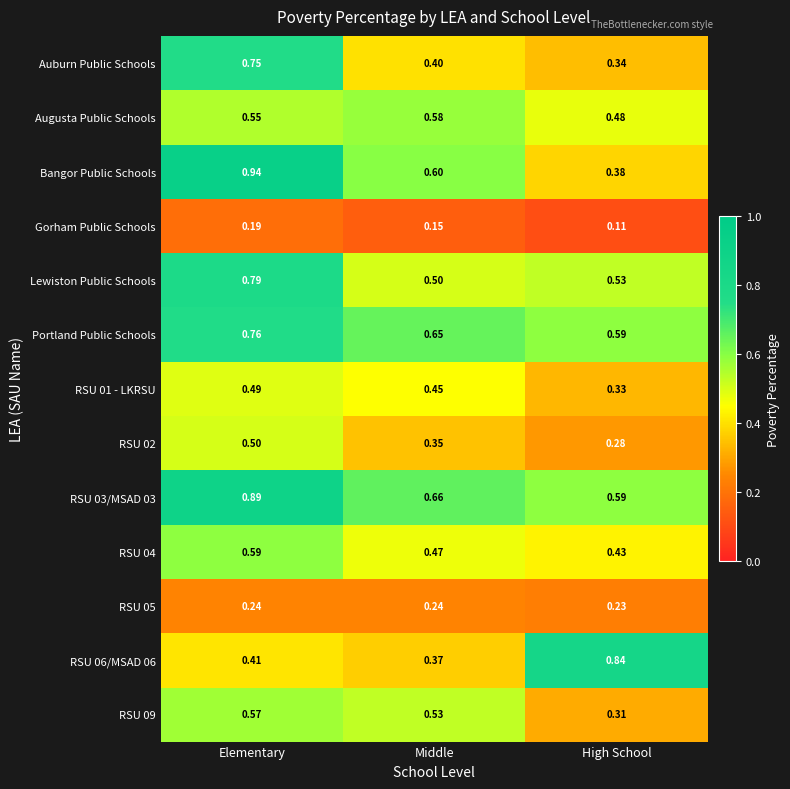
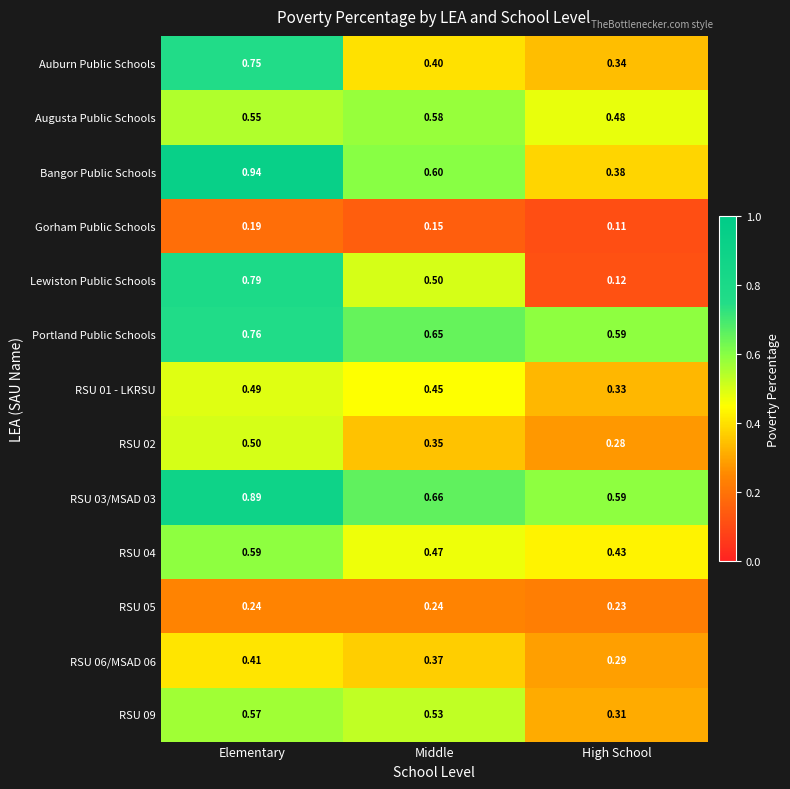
Lewiston Public Schools, High School: 0.53 -> 0.12
RSU 06/MSAD 06, High School: 0.84 -> 0.29
